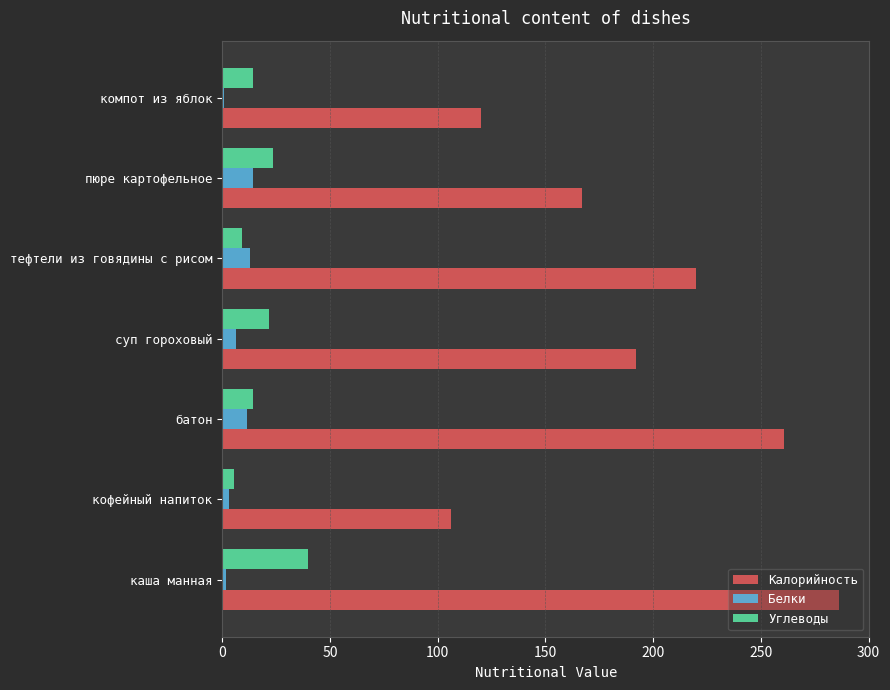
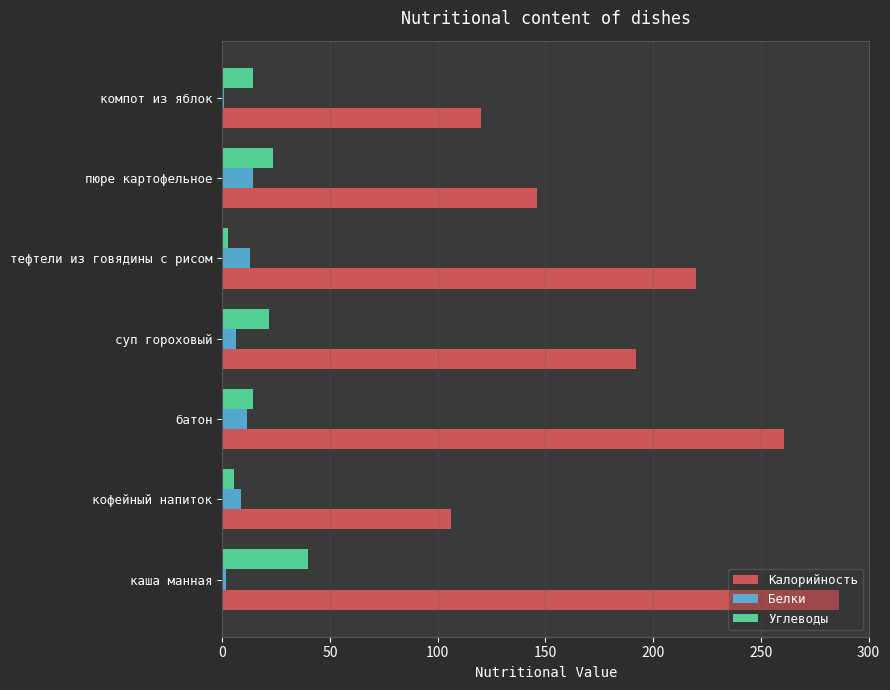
Калорийность, пюре картофельное: 167 -> 146
Углеводы, тефтели из говядины с рисом: 9 -> 3
Белки, кофейный напиток: 3 -> 9
